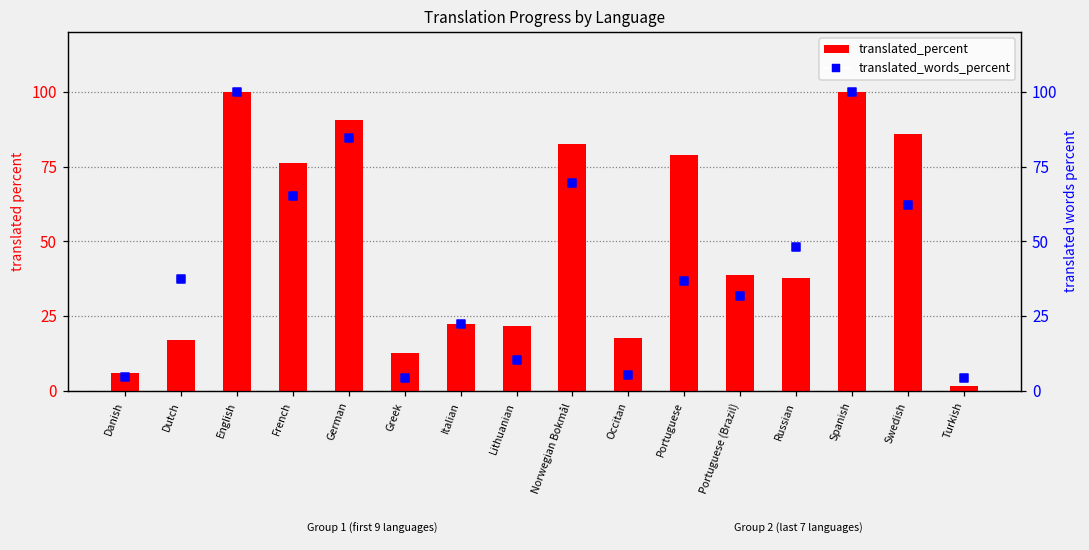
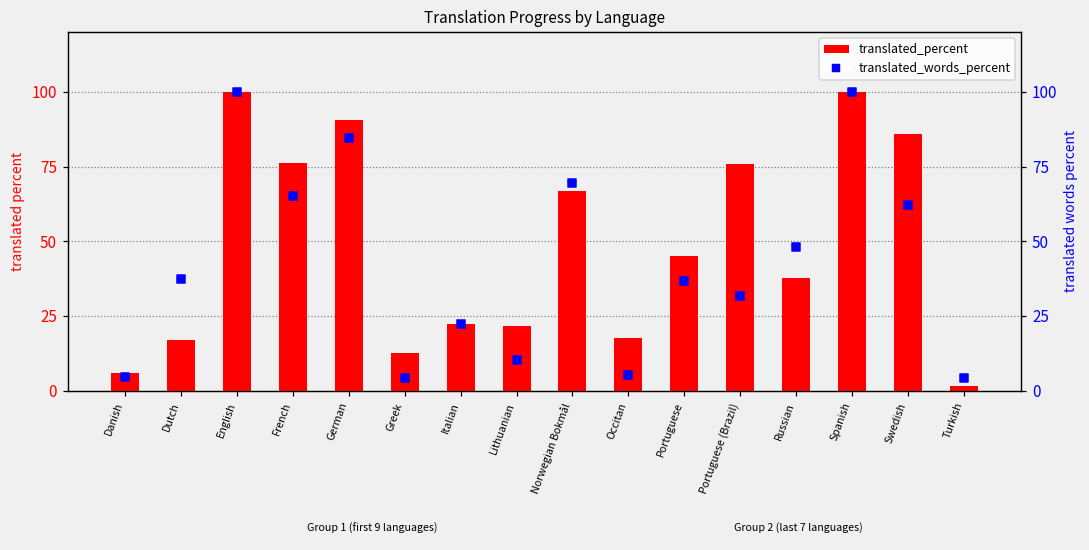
translated_percent, Norwegian Bokmål: 83 -> 67
translated_percent, Portuguese: 79 -> 45
translated_percent, Portuguese (Brazil): 39 -> 76
